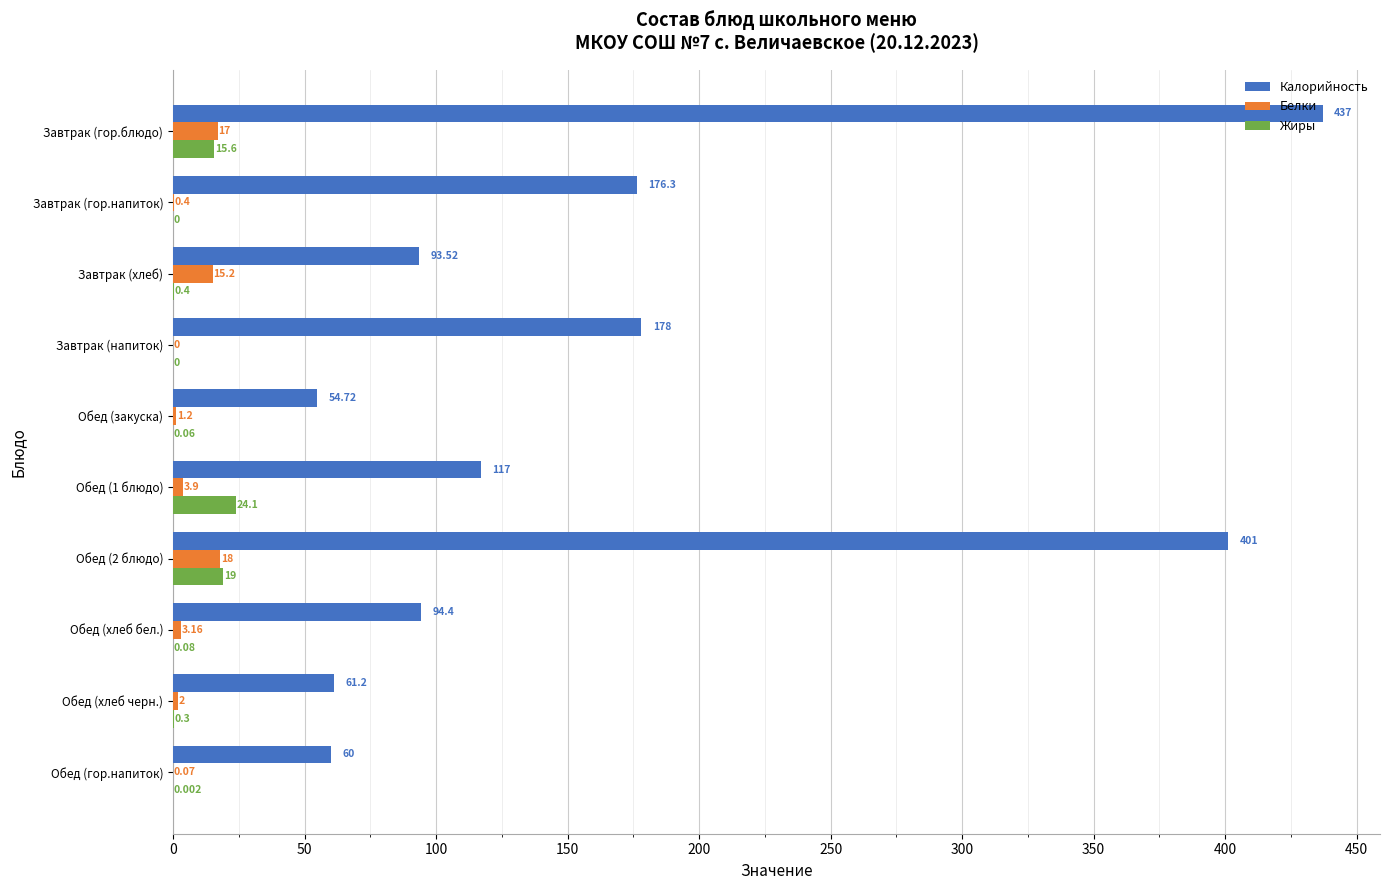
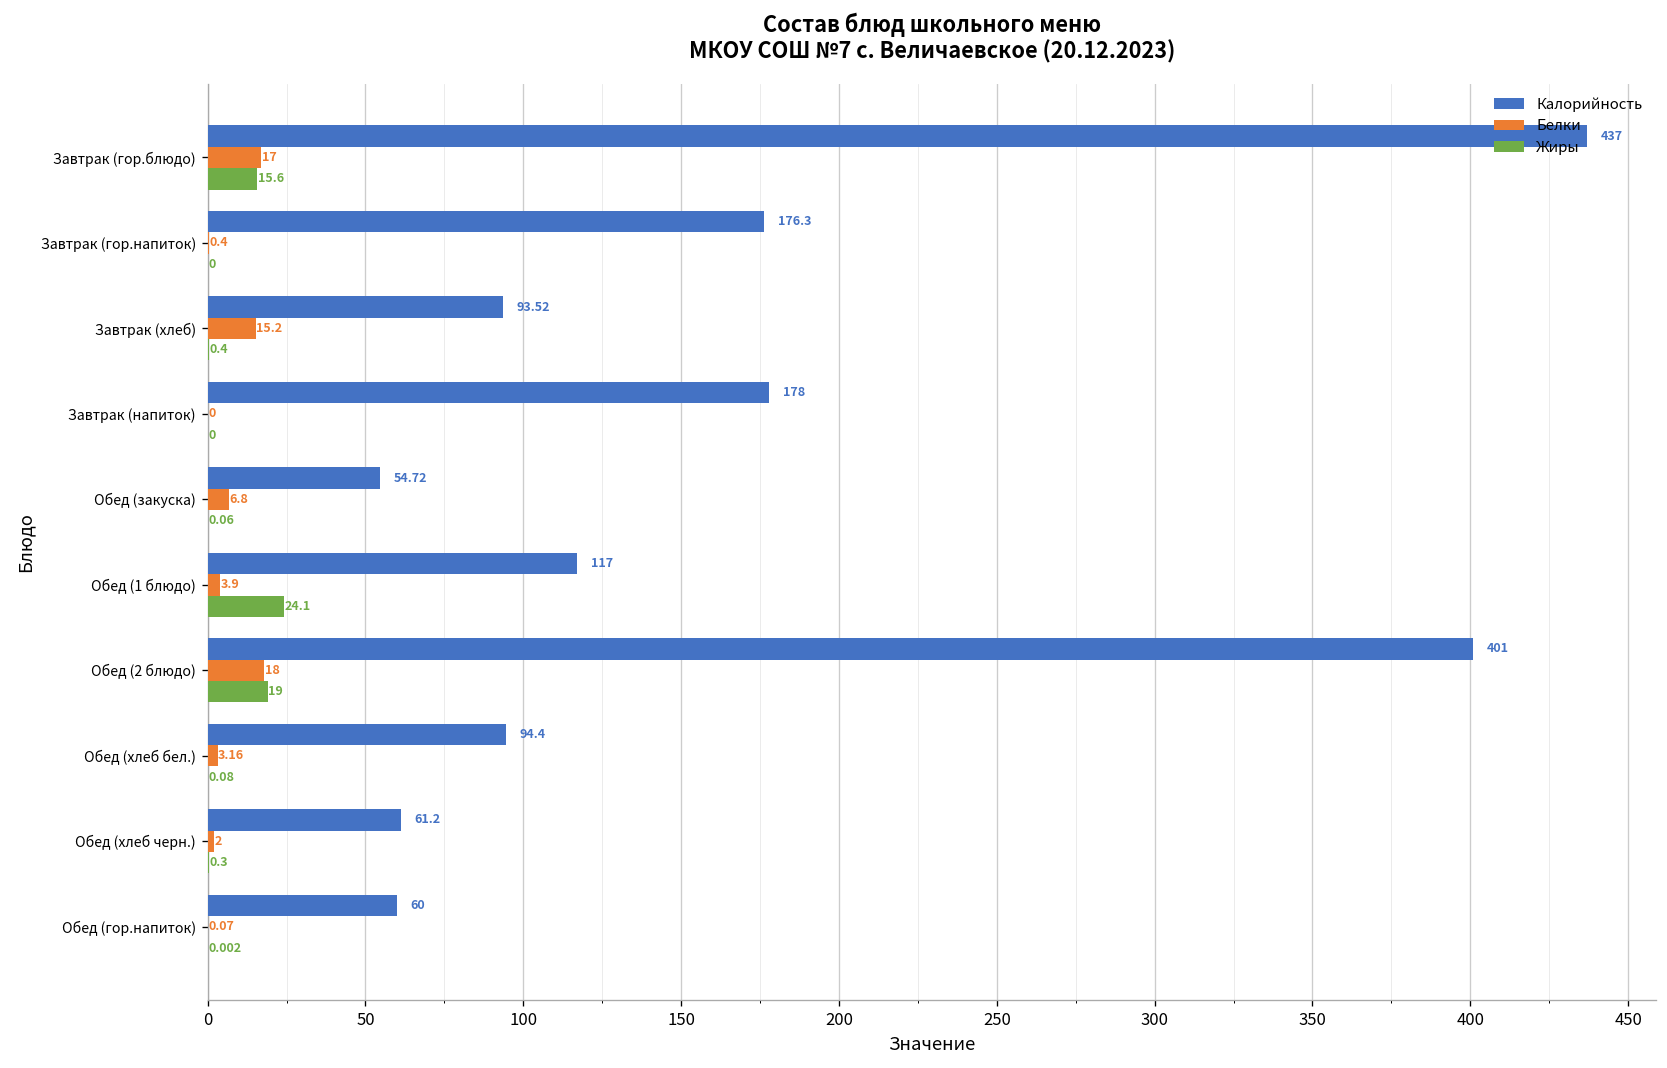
Белки, Обед (закуска): 1.2 -> 6.8
